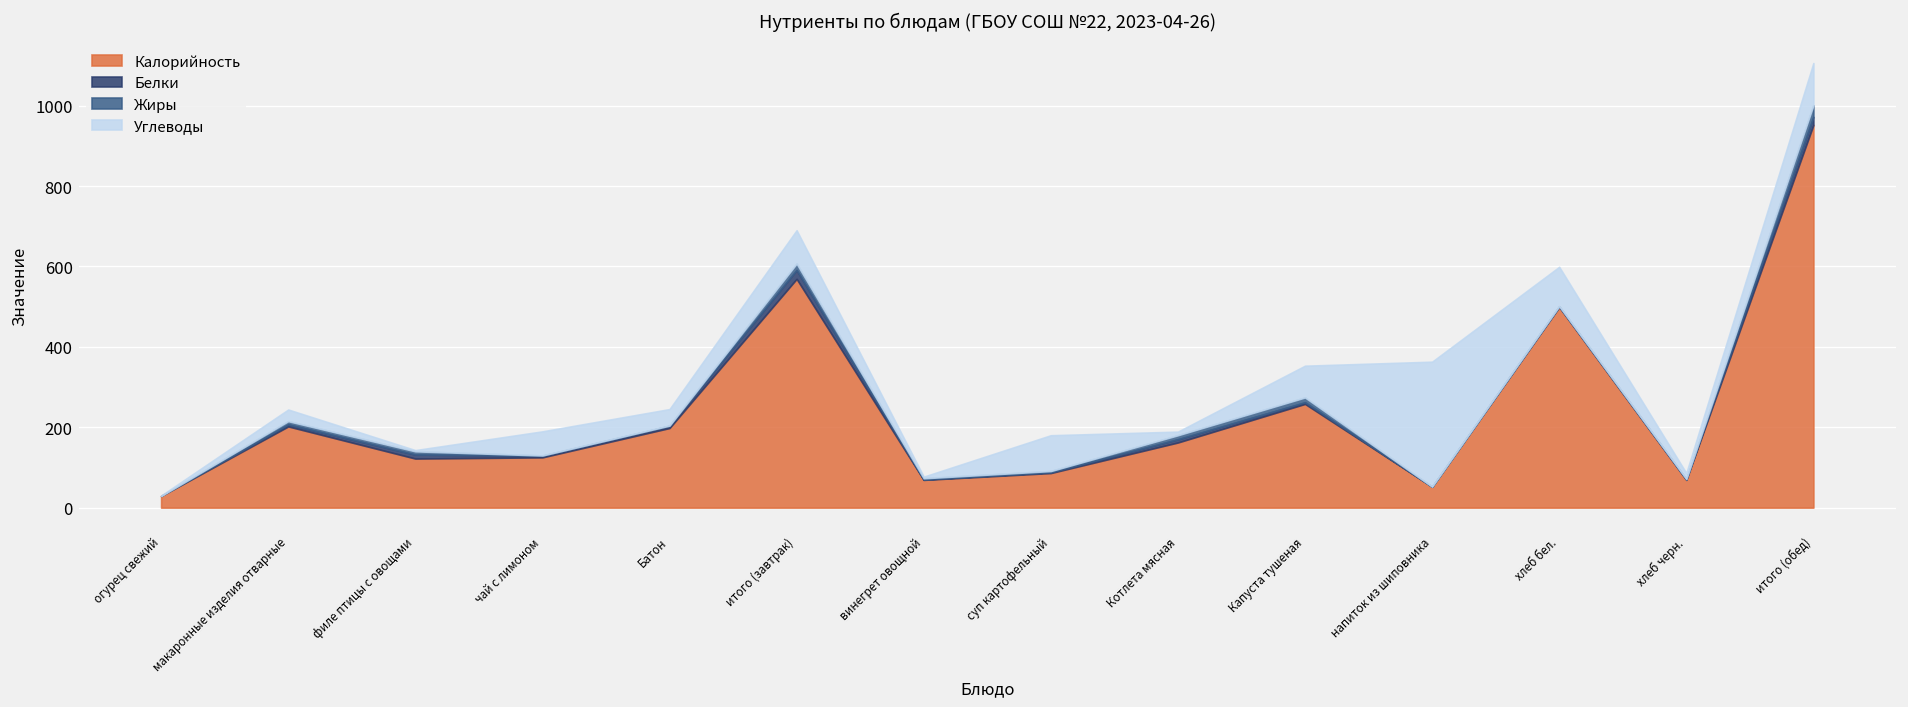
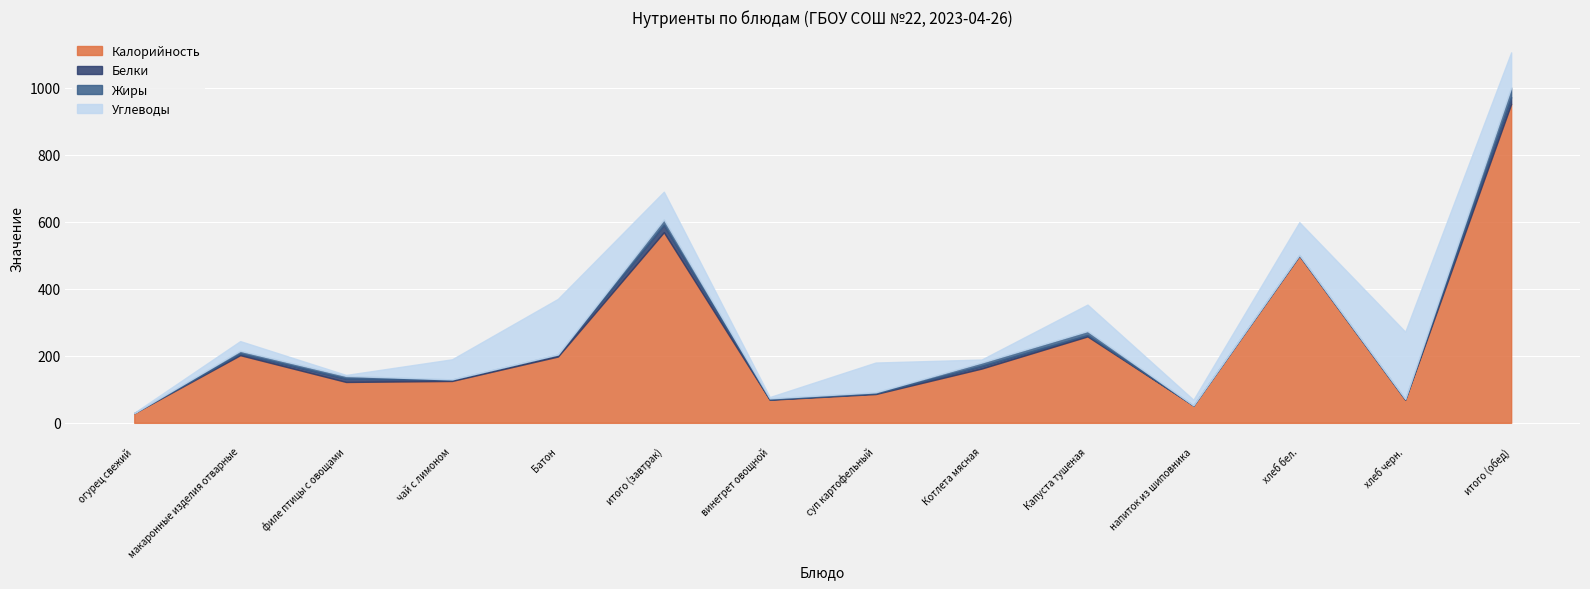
Углеводы, Батон: 40 -> 170
Углеводы, напиток из шиповника: 310 -> 20
Углеводы, хлеб черн.: 20 -> 200
